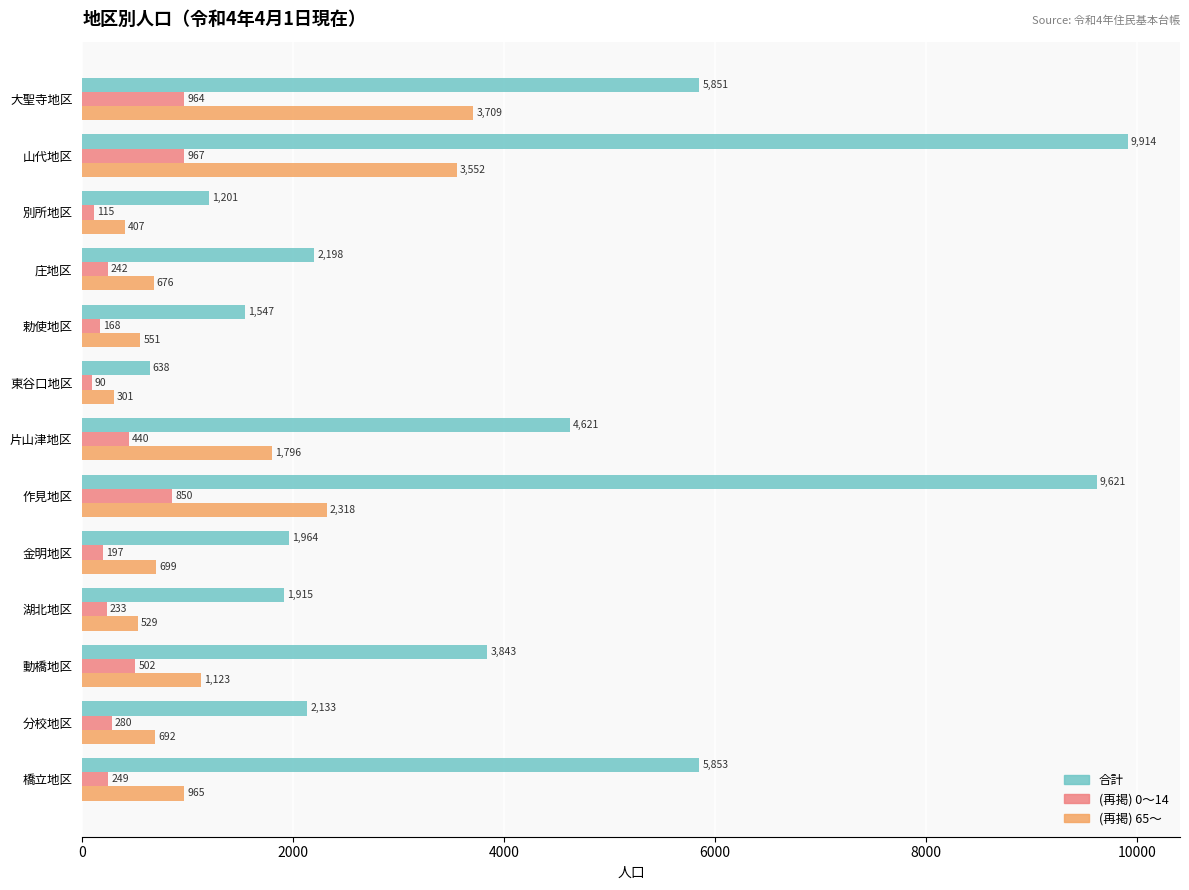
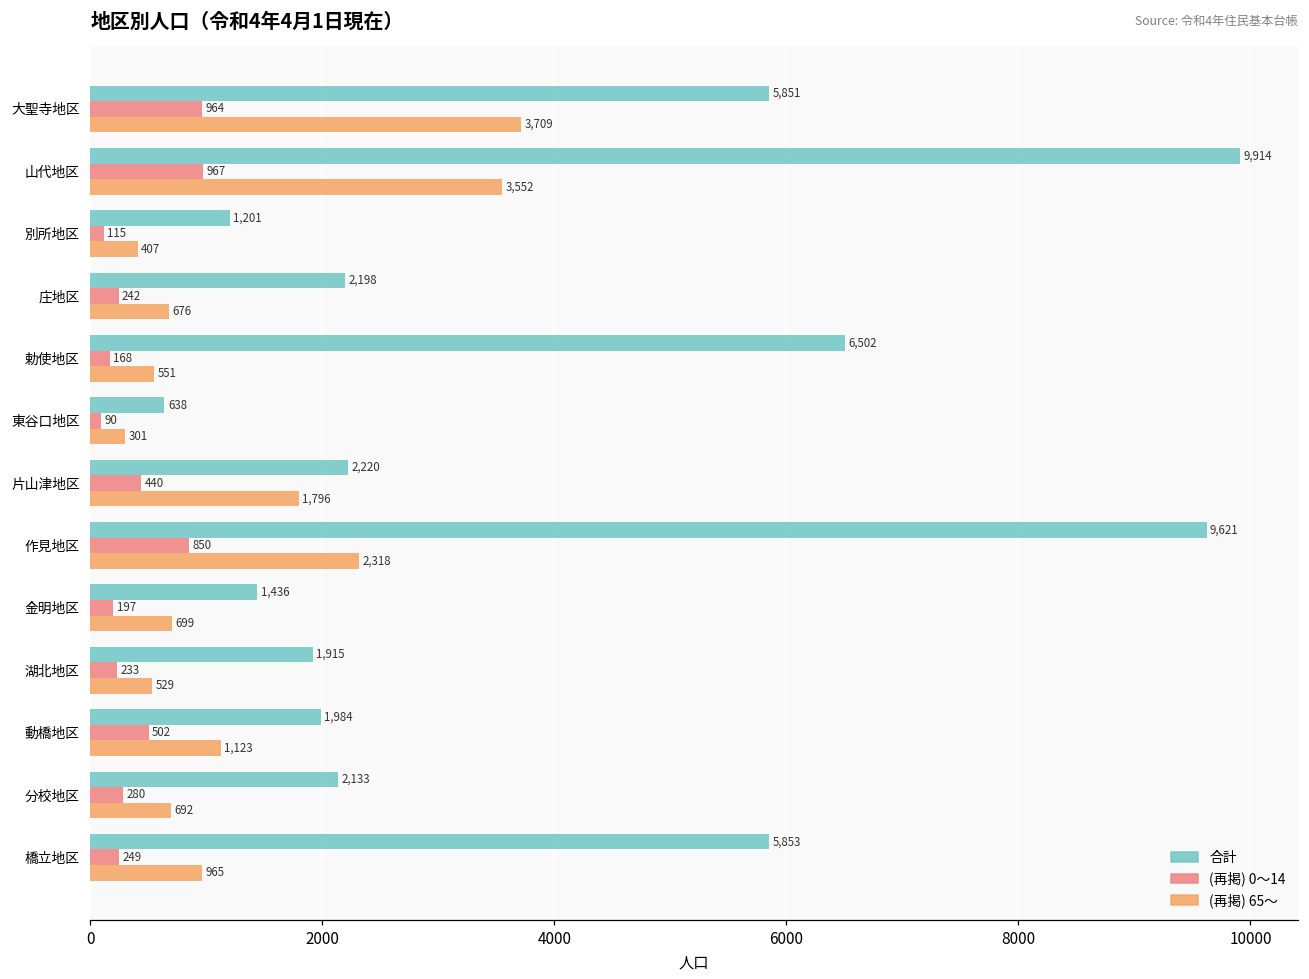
合計, 勅使地区: 1,547 -> 6,502
合計, 片山津地区: 4,621 -> 2,220
合計, 金明地区: 1,964 -> 1,436
合計, 動橋地区: 3,843 -> 1,984
